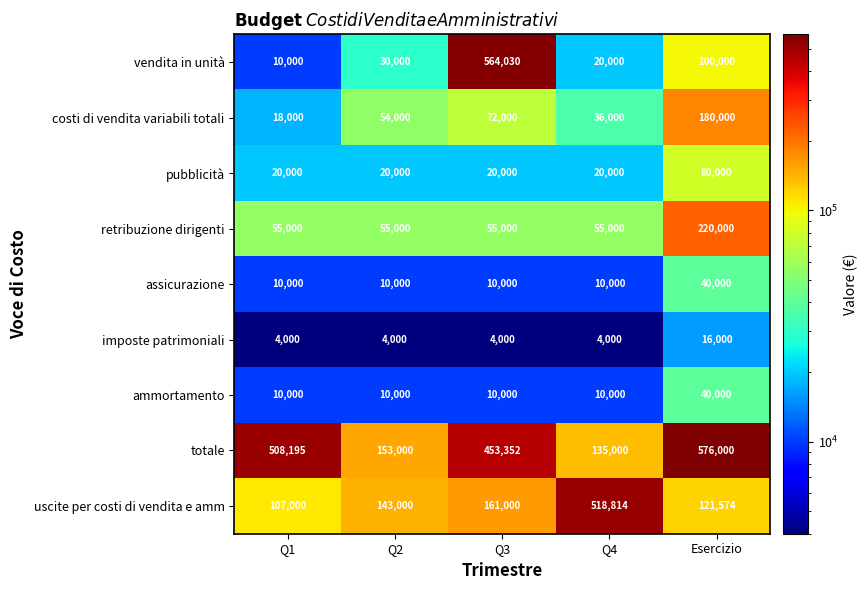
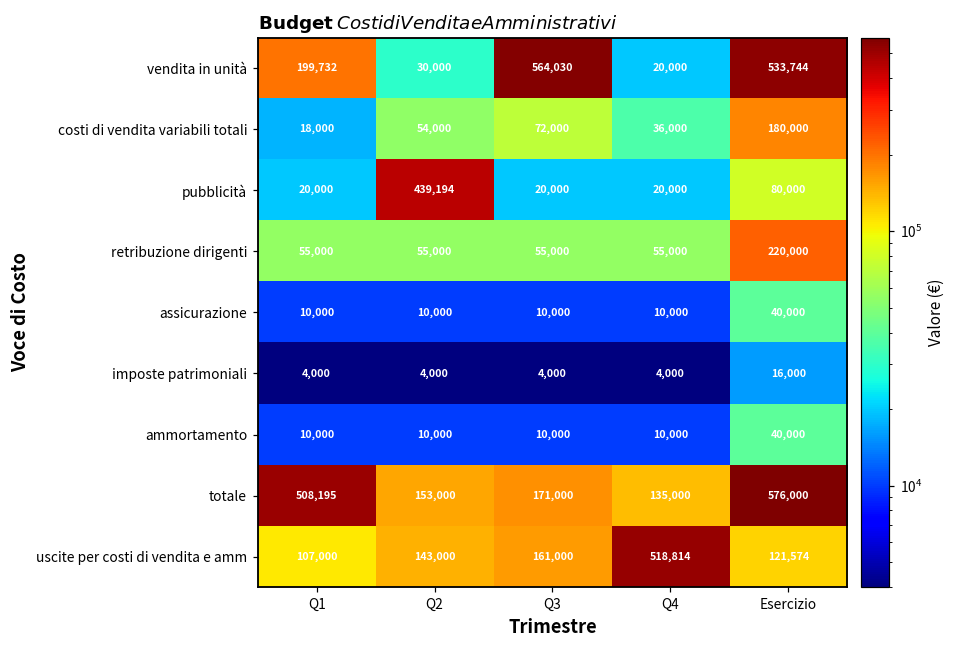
vendita in unità, Q1: 10,000 -> 199,732
vendita in unità, Esercizio: 100,000 -> 533,744
pubblicità, Q2: 20,000 -> 439,194
totale, Q3: 453,352 -> 171,000
